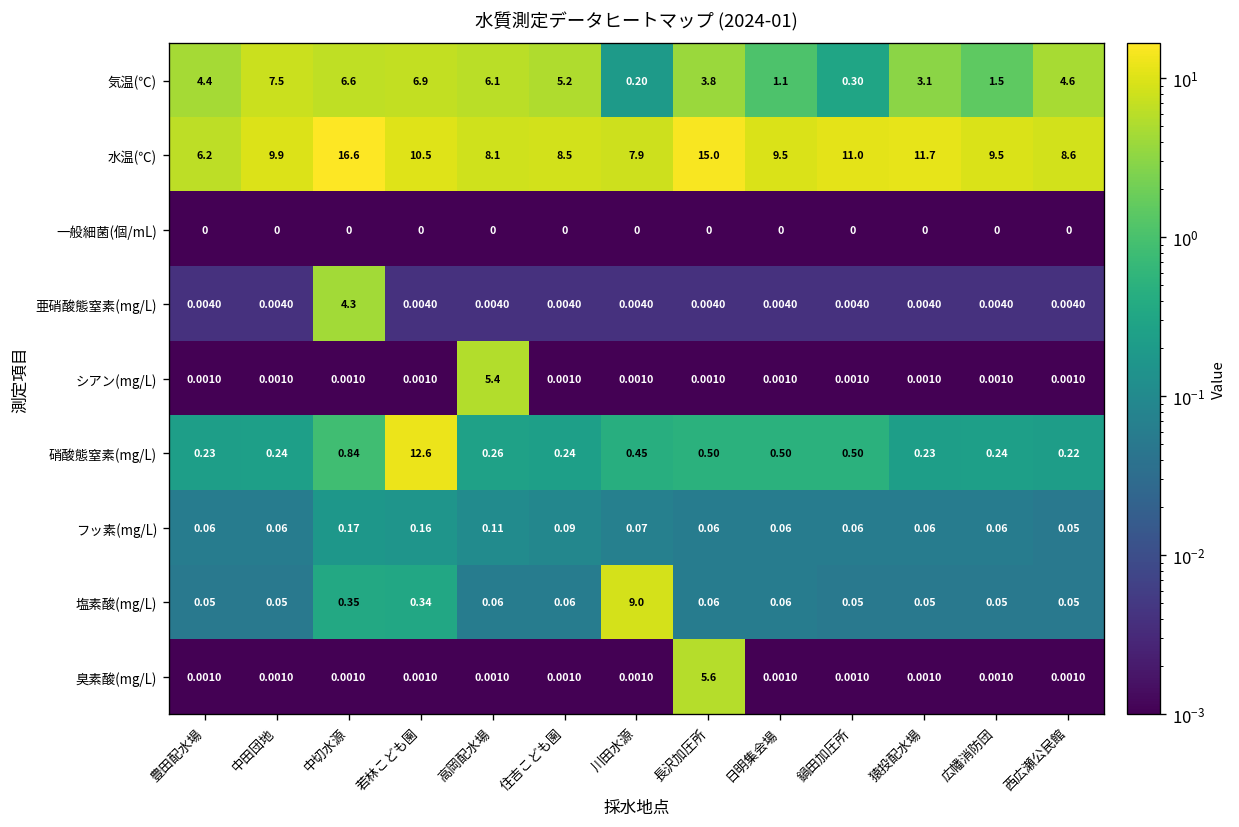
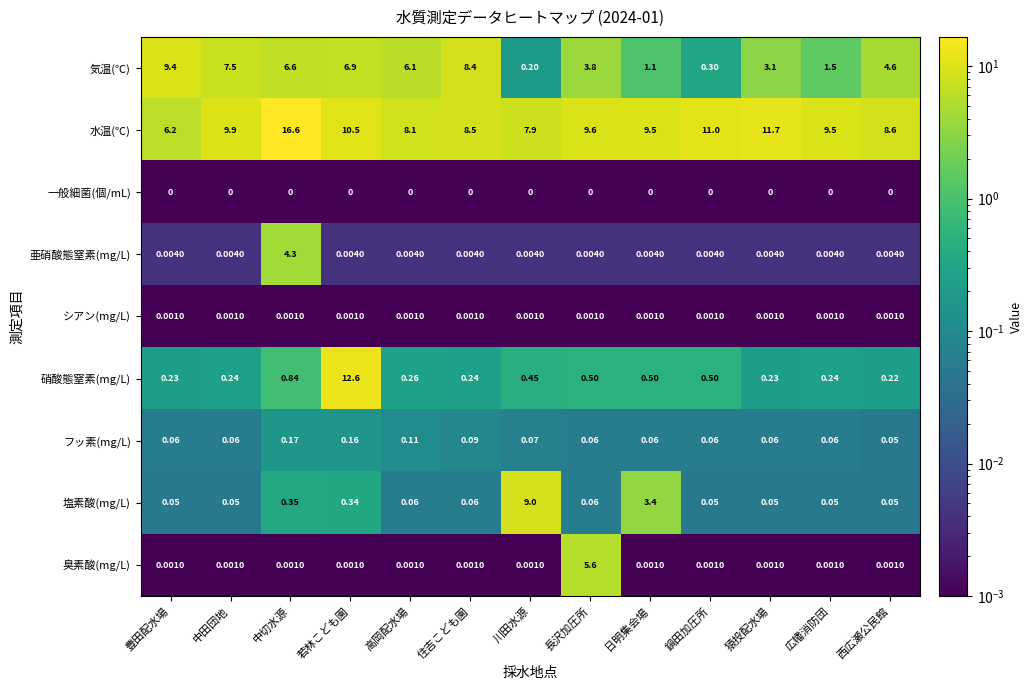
気温(℃), 豊田配水場: 4.4 -> 9.4
気温(℃), 住吉こども園: 5.2 -> 8.4
水温(℃), 長沢加圧所: 15.0 -> 9.6
シアン(mg/L), 高岡配水場: 5.4 -> 0.0010
塩素酸(mg/L), 日明集会場: 0.06 -> 3.4
